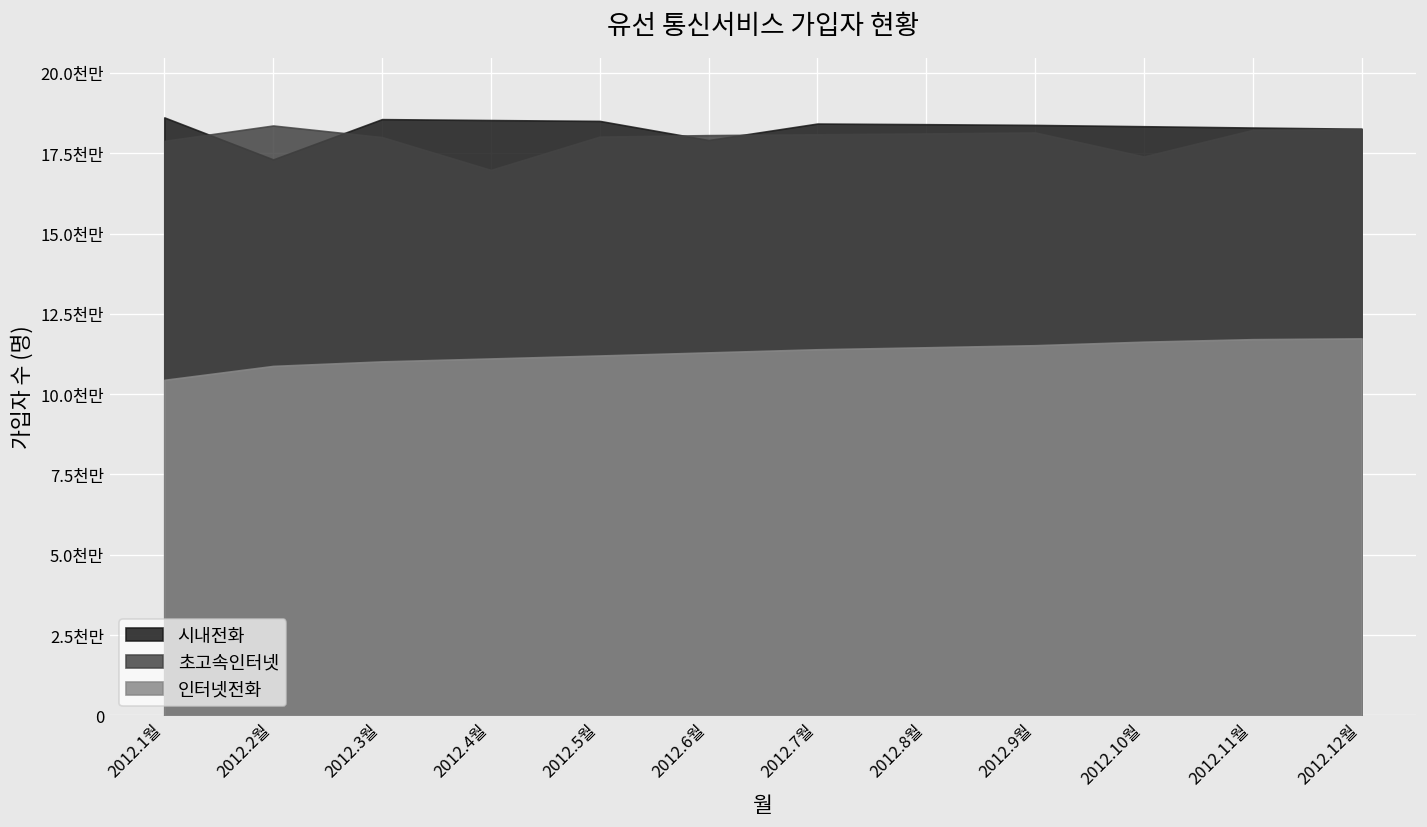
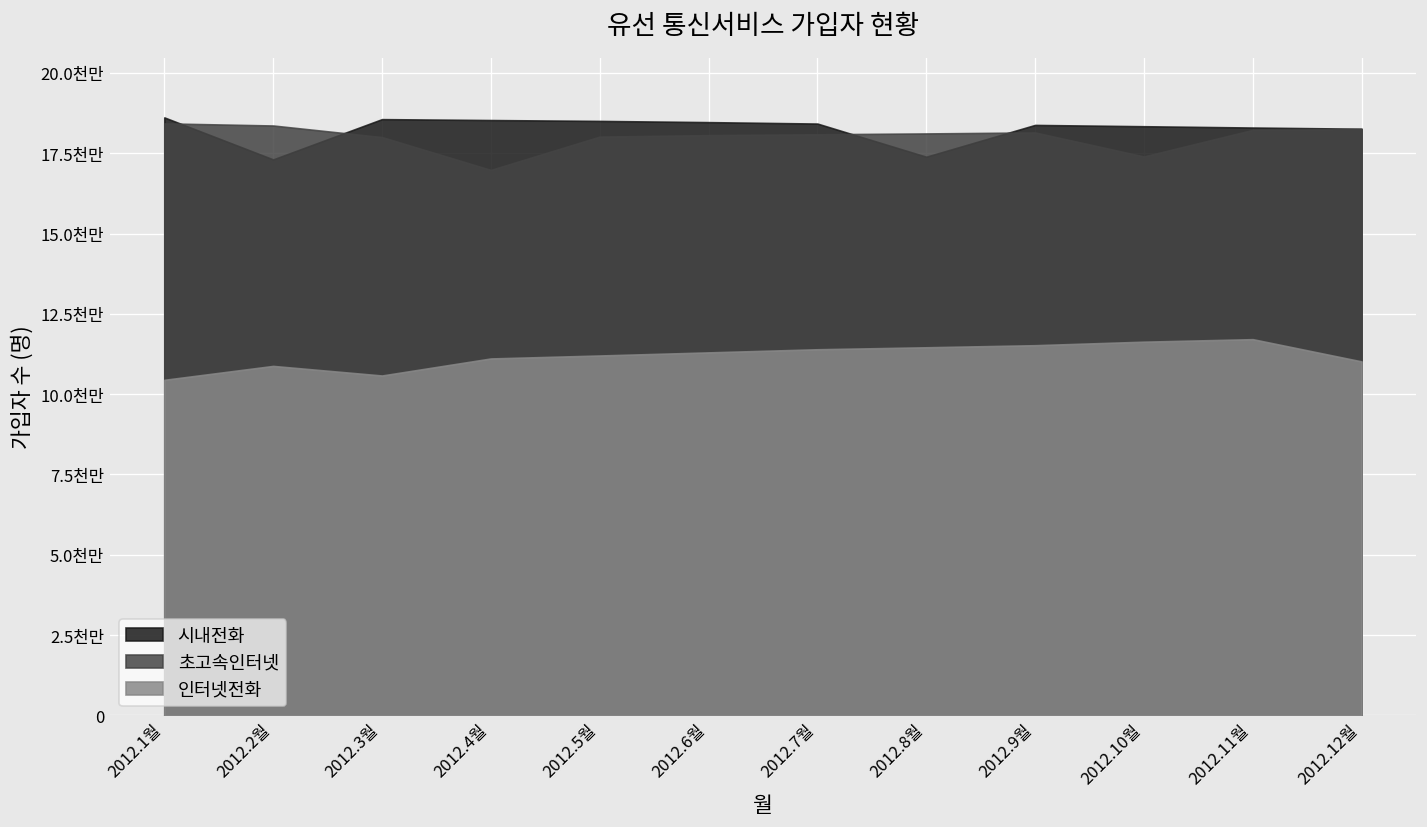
초고속인터넷, 2012.1월: 17.9천만 -> 18.4천만
인터넷전화, 2012.3월: 11.0천만 -> 10.6천만
시내전화, 2012.6월: 17.9천만 -> 18.5천만
시내전화, 2012.8월: 18.4천만 -> 17.4천만
인터넷전화, 2012.12월: 11.7천만 -> 11.0천만
